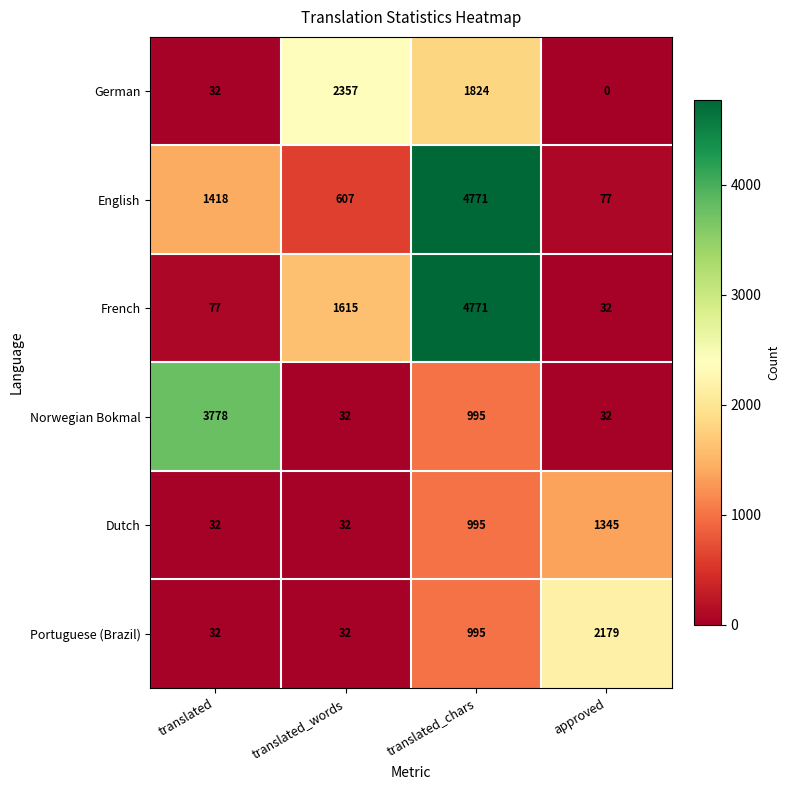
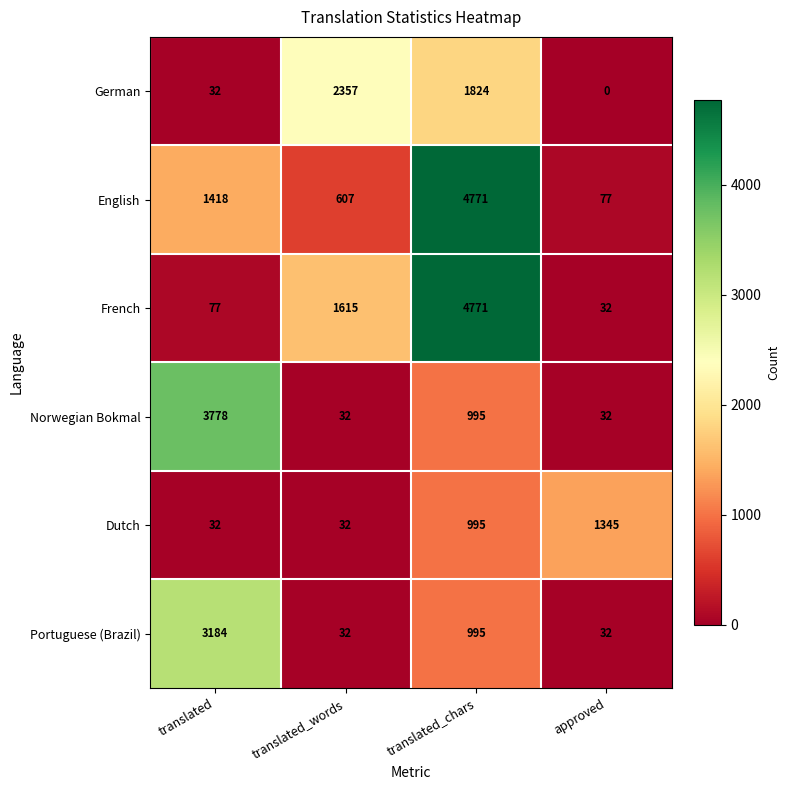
Portuguese (Brazil), translated: 32 -> 3184
Portuguese (Brazil), approved: 2179 -> 32
